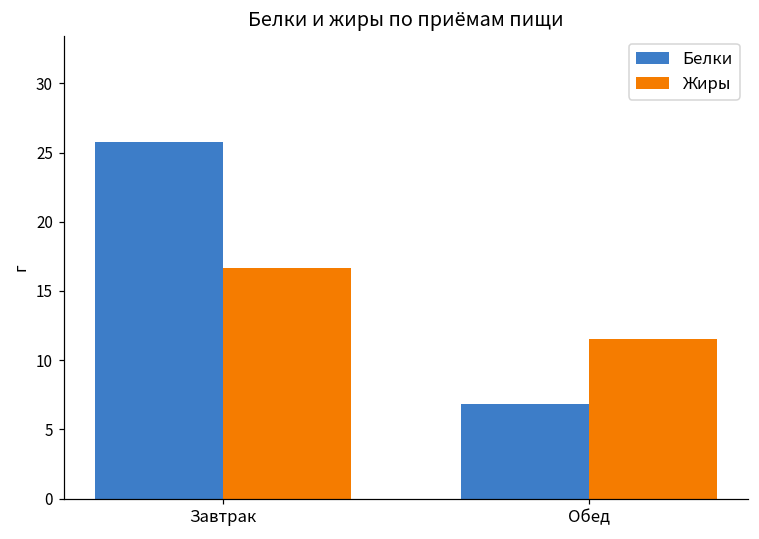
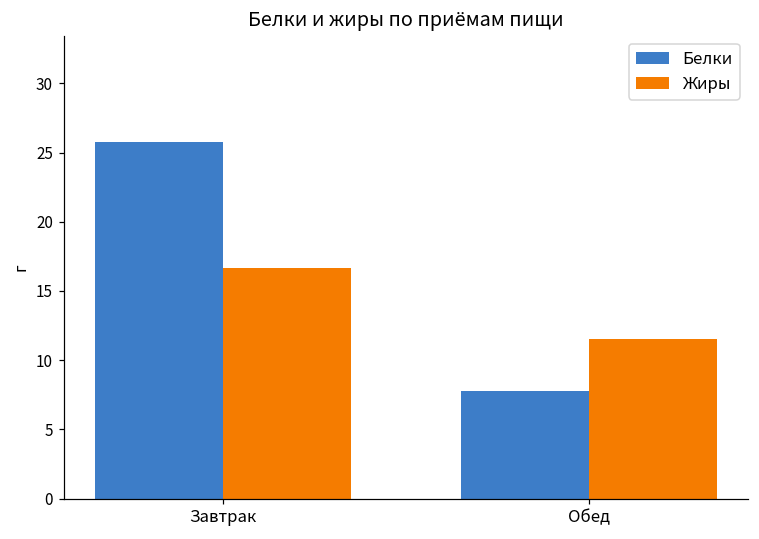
Белки, Обед: 6.8 -> 7.8
